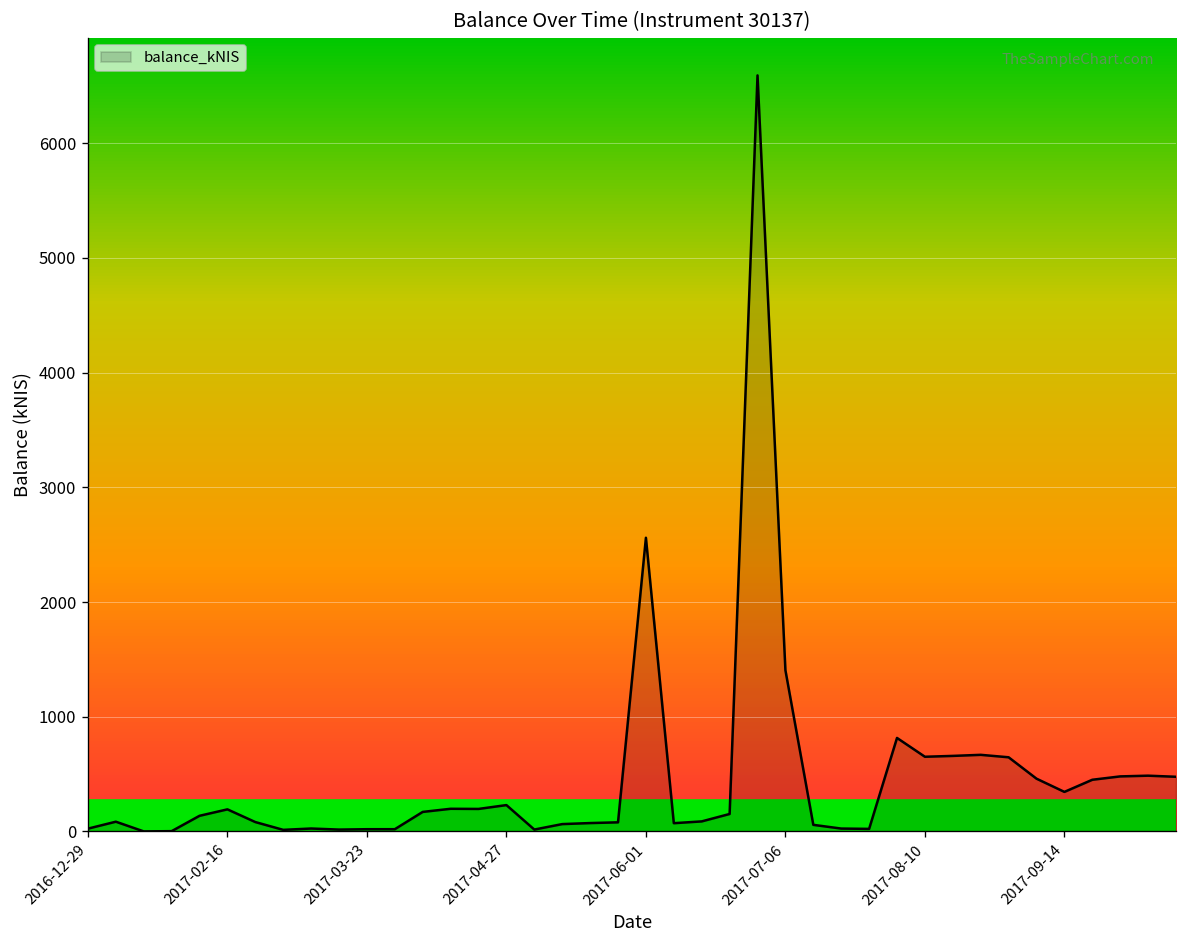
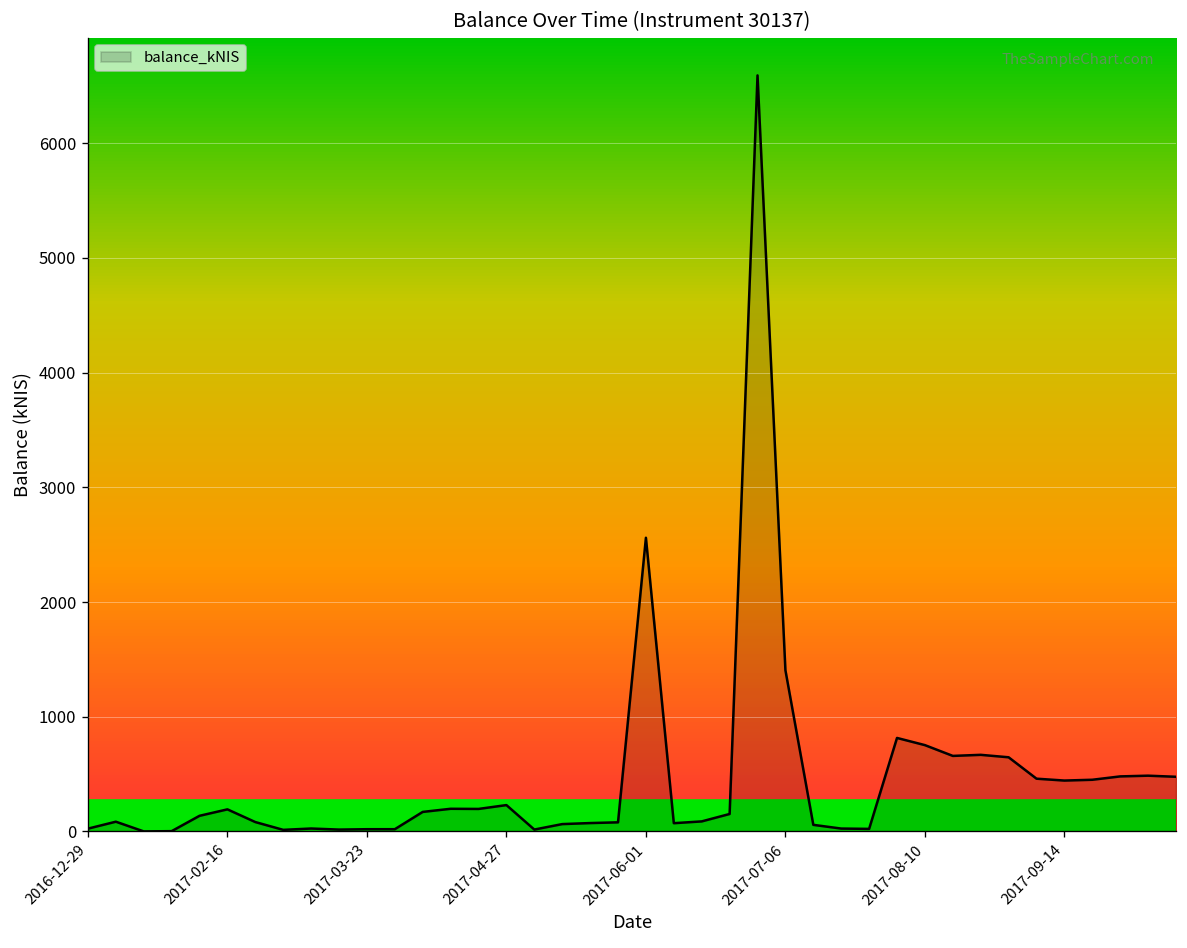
2017-08-10: 700 -> 800
2017-09-14: 300 -> 400
